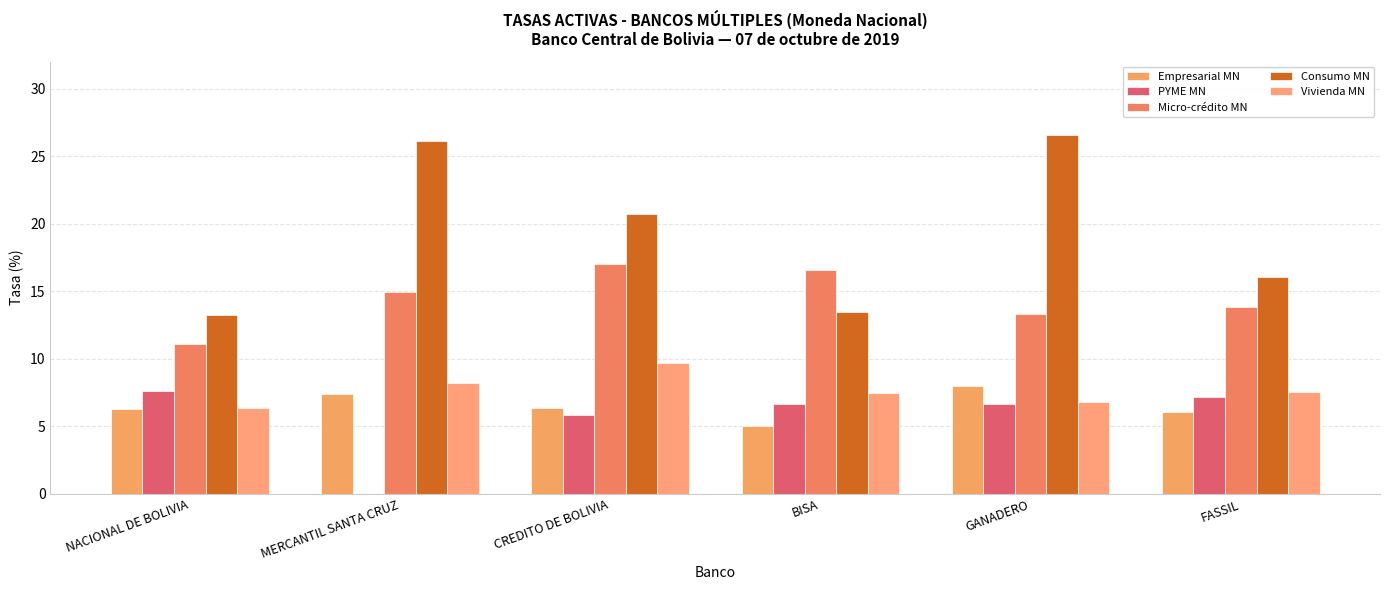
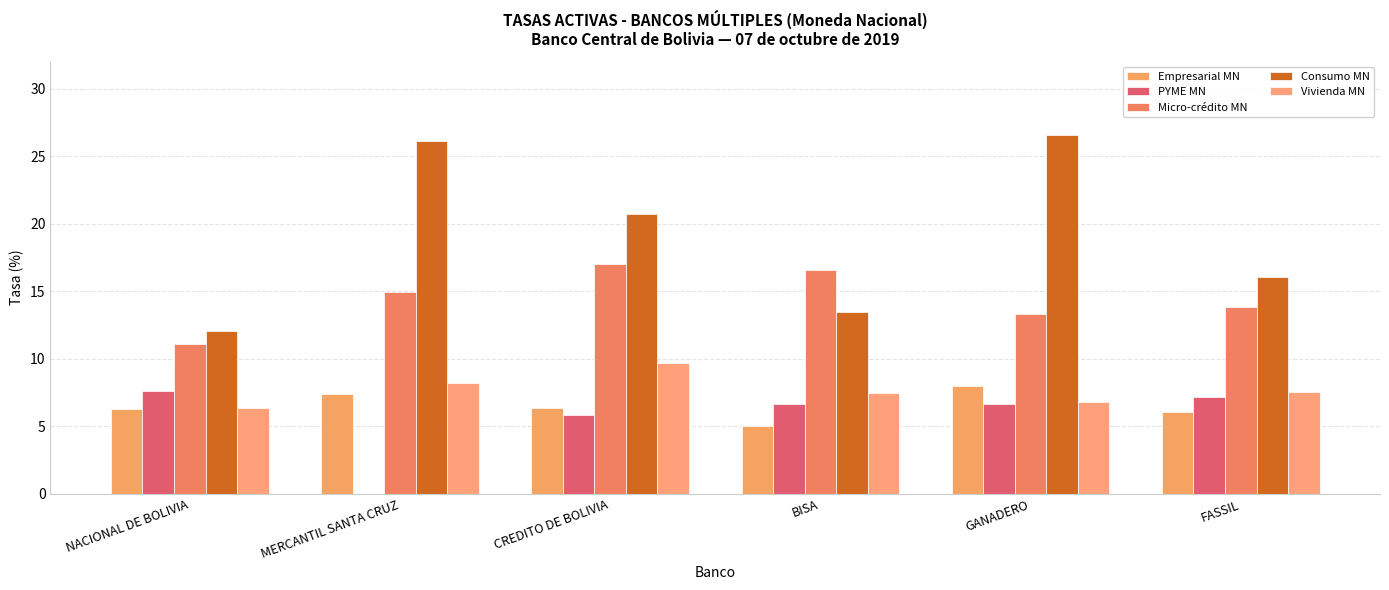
Consumo MN, NACIONAL DE BOLIVIA: 13.2 -> 12.1
